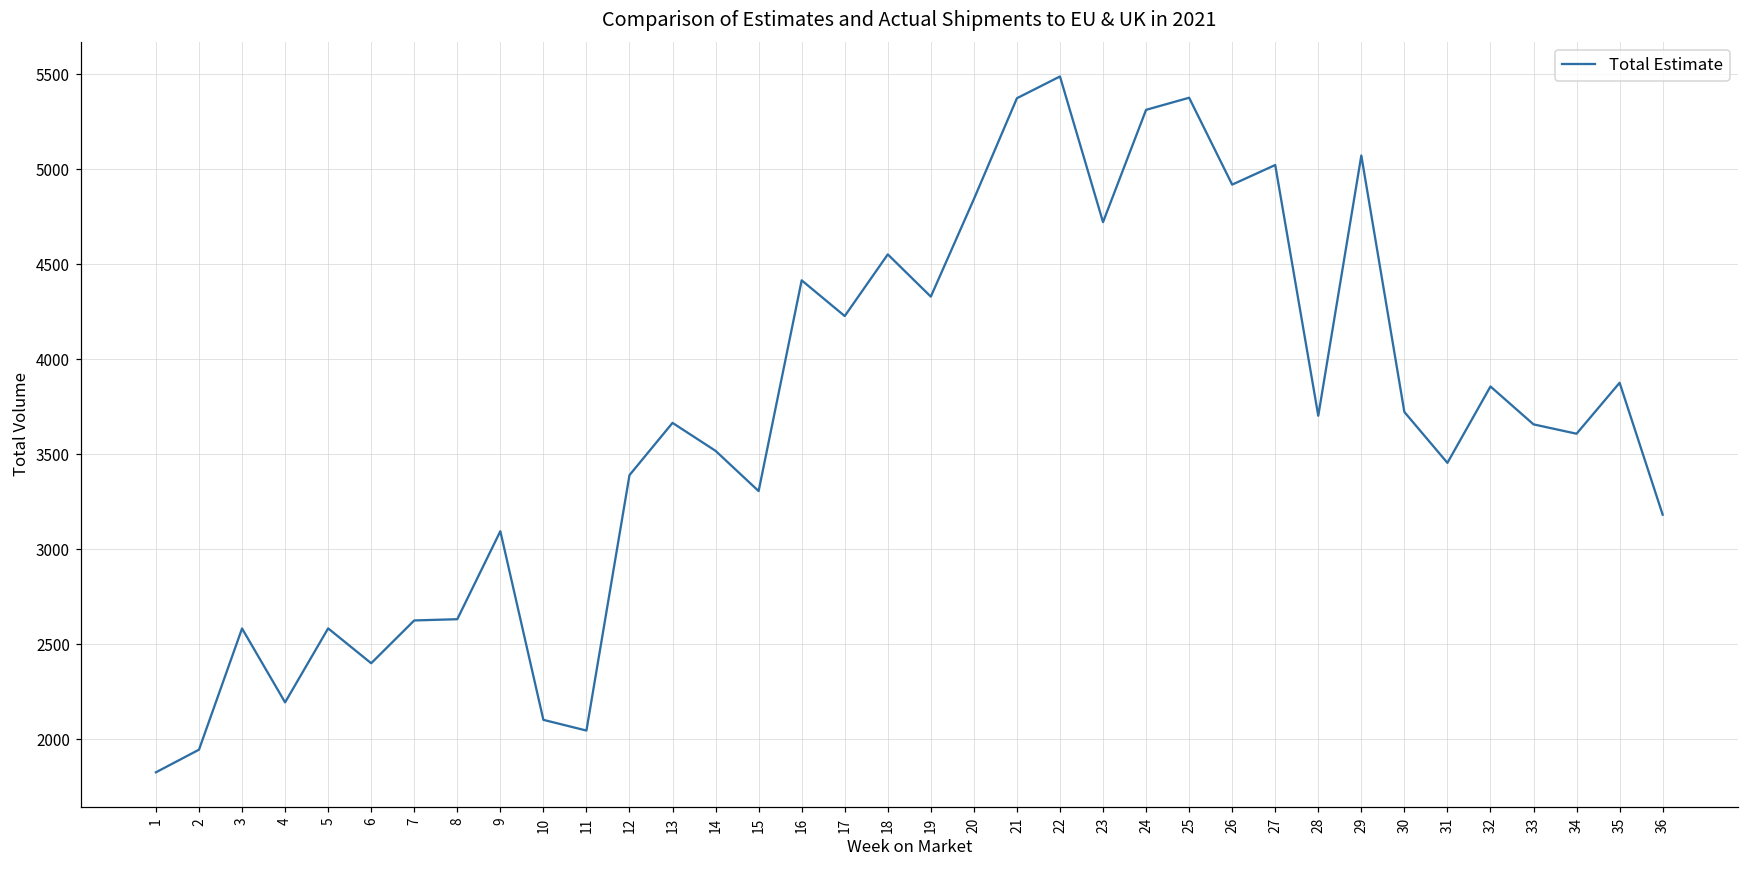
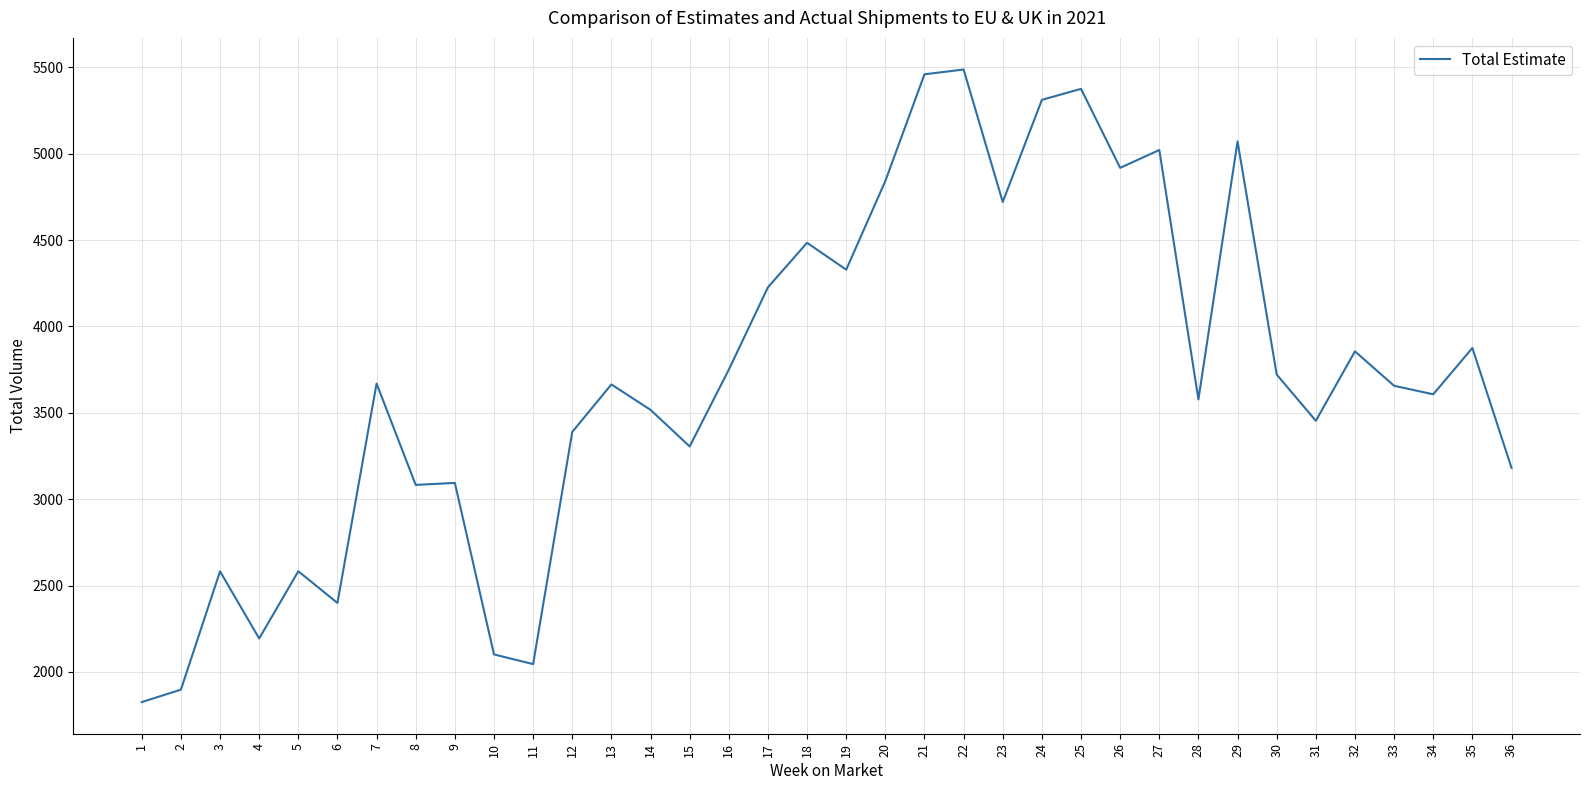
2: 1940 -> 1900
7: 2620 -> 3670
8: 2630 -> 3080
16: 4410 -> 3750
18: 4550 -> 4480
21: 5370 -> 5460
28: 3700 -> 3580
